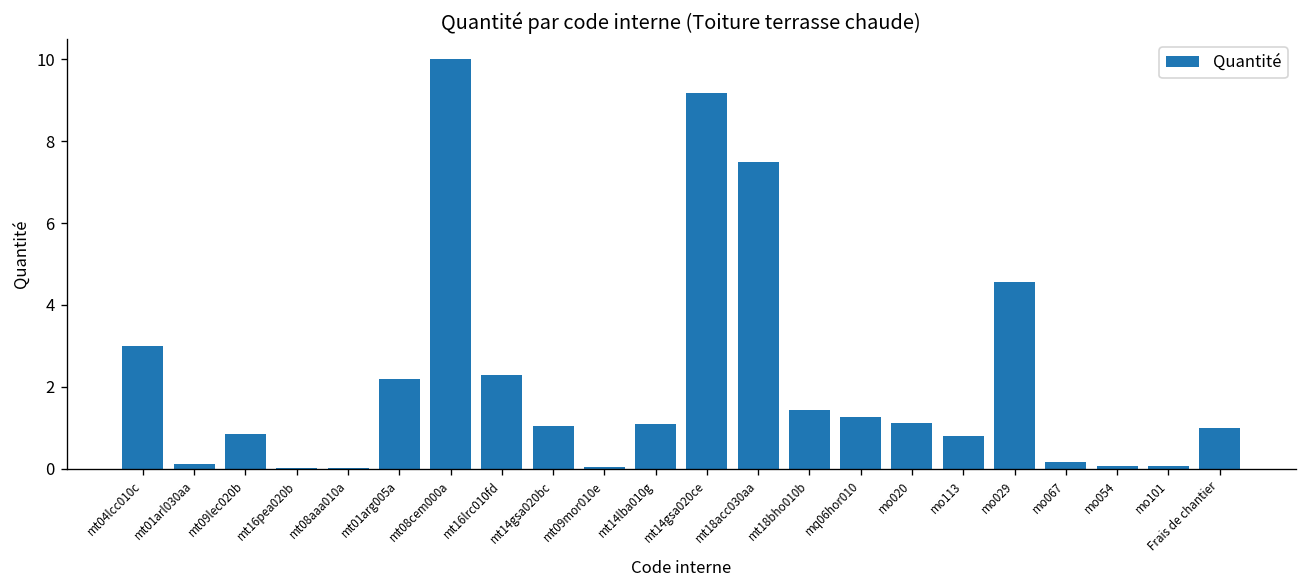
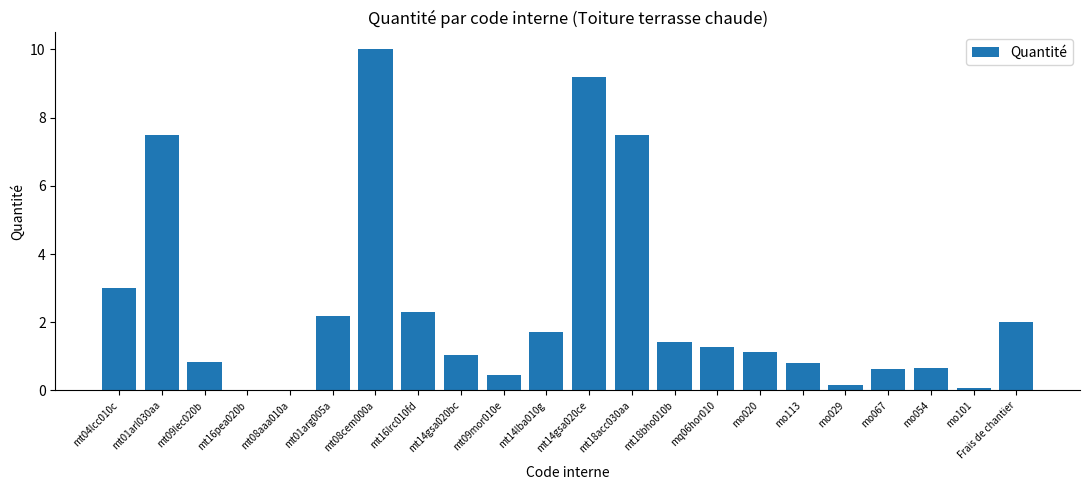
mt01arl030aa: 0.1 -> 7.5
mt09mor010e: 0.0 -> 0.5
mt14lba010g: 1.1 -> 1.7
mo029: 4.5 -> 0.2
mo067: 0.2 -> 0.6
mo054: 0.1 -> 0.7
Frais de chantier: 1 -> 2
